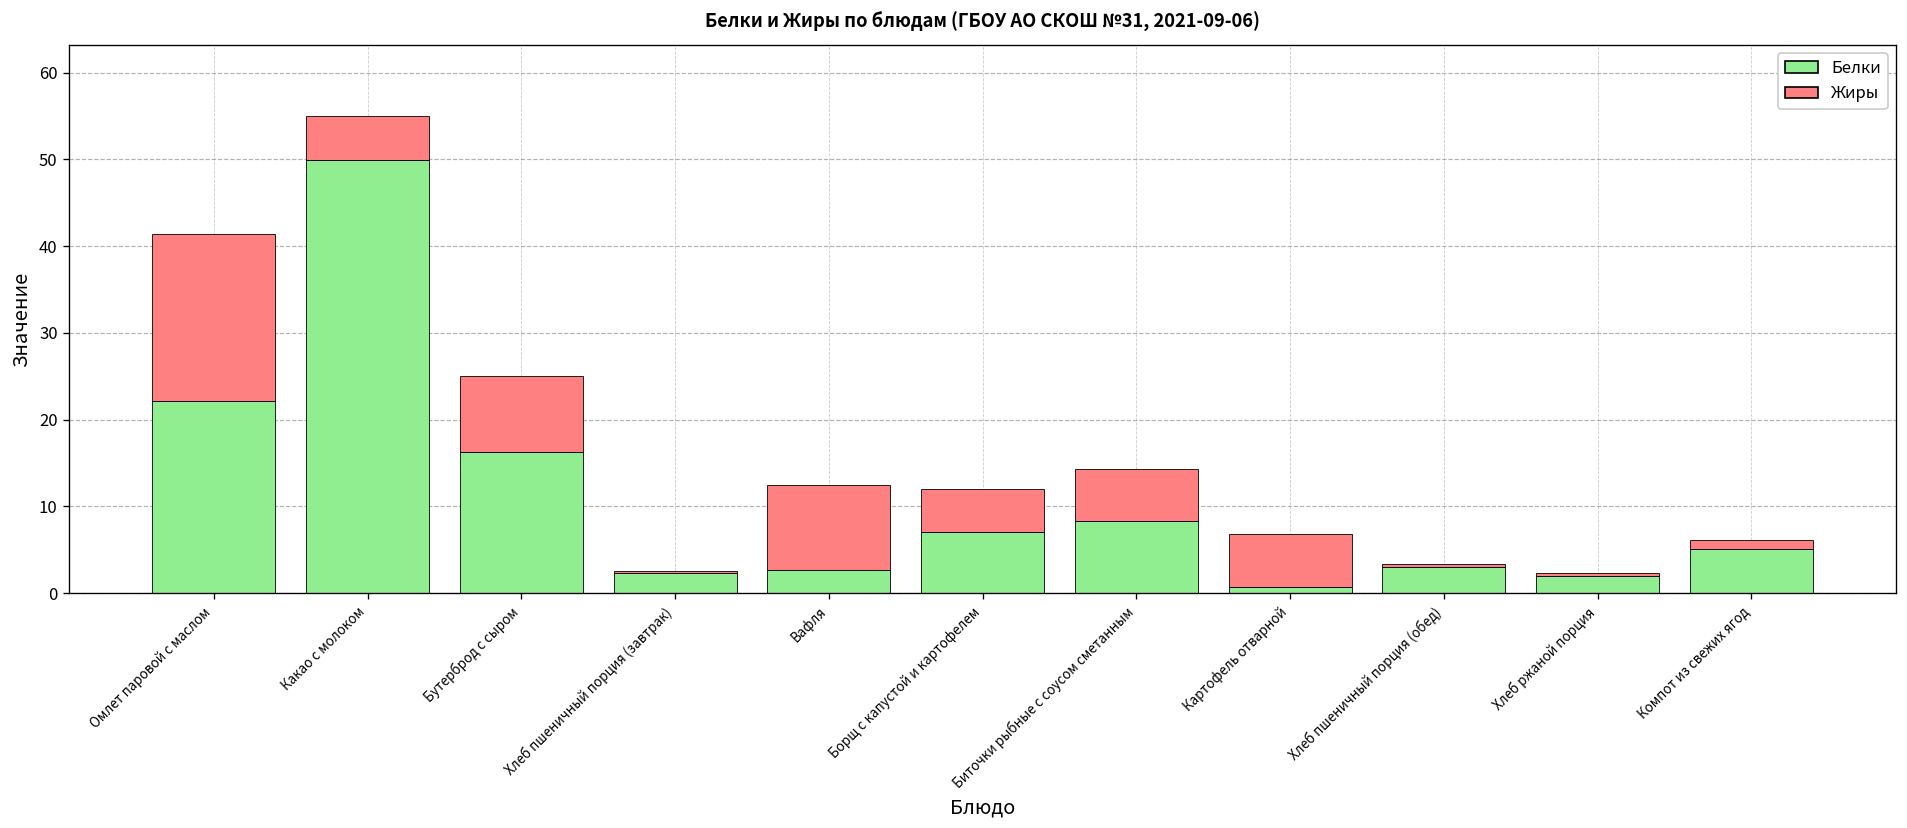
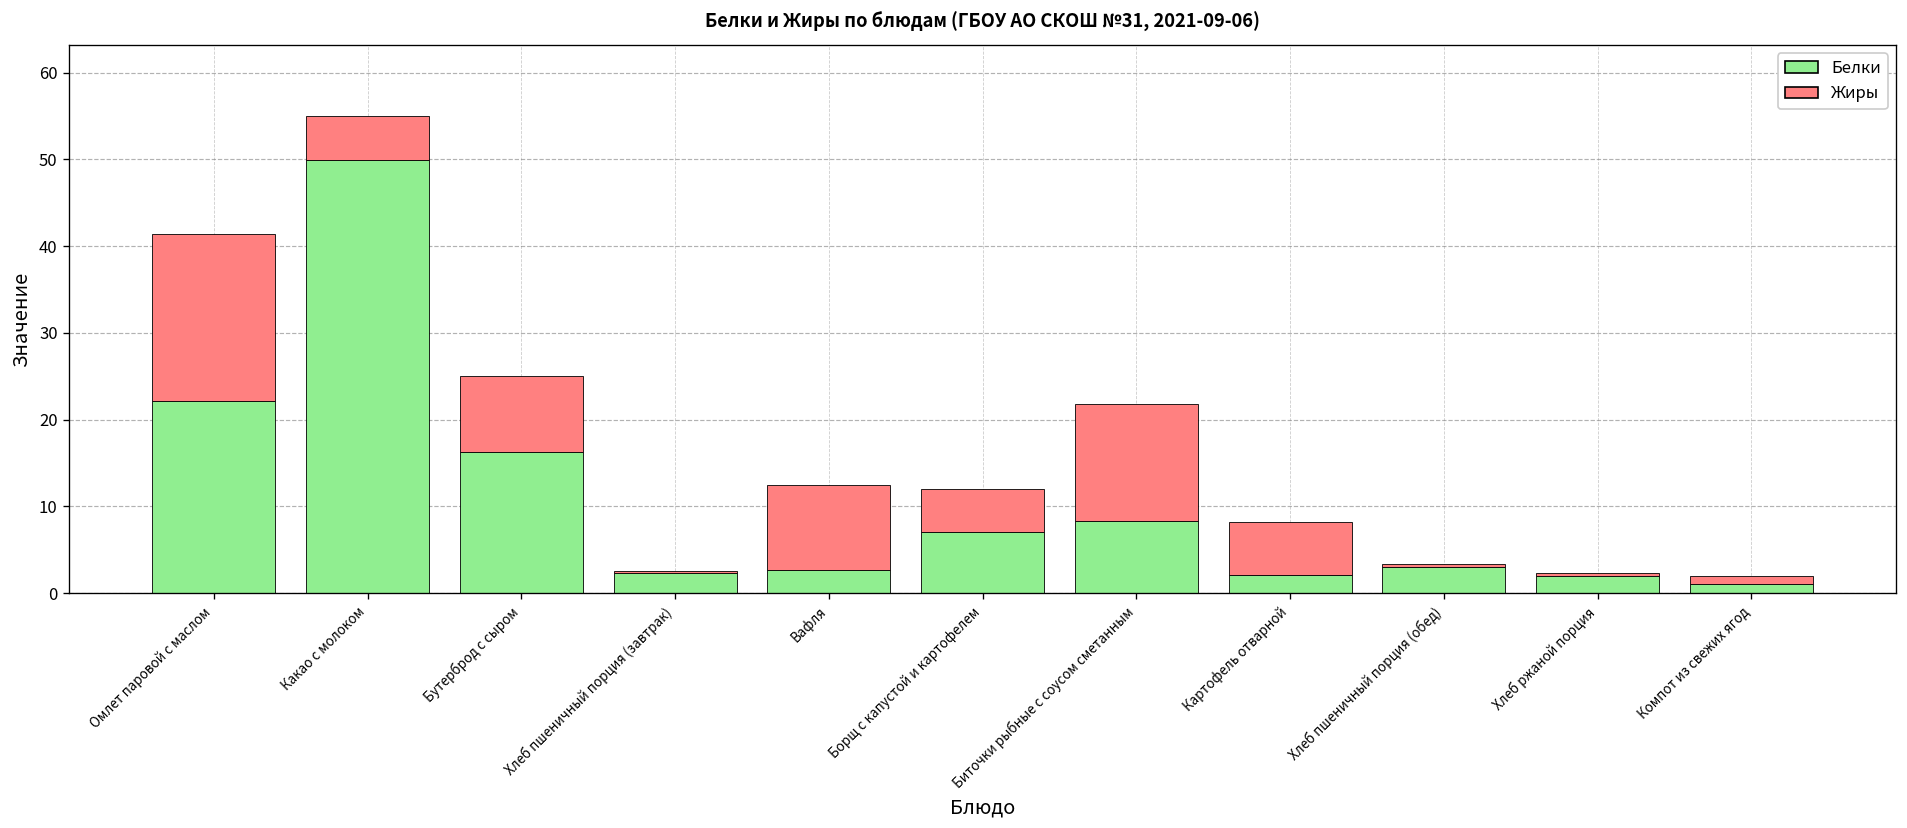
Жиры, Биточки рыбные с соусом сметанным: 6 -> 14
Белки, Картофель отварной: 1 -> 2
Белки, Компот из свежих ягод: 5 -> 1
